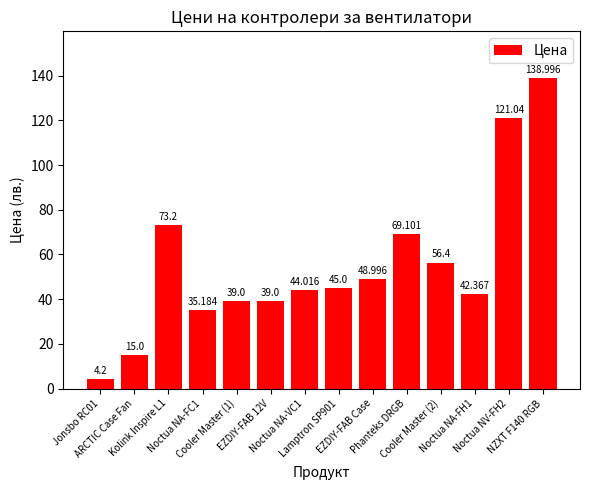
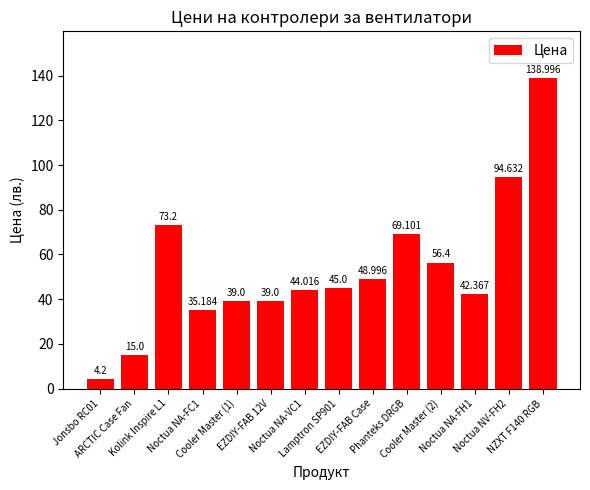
Noctua NV-FH2: 121.04 -> 94.632
